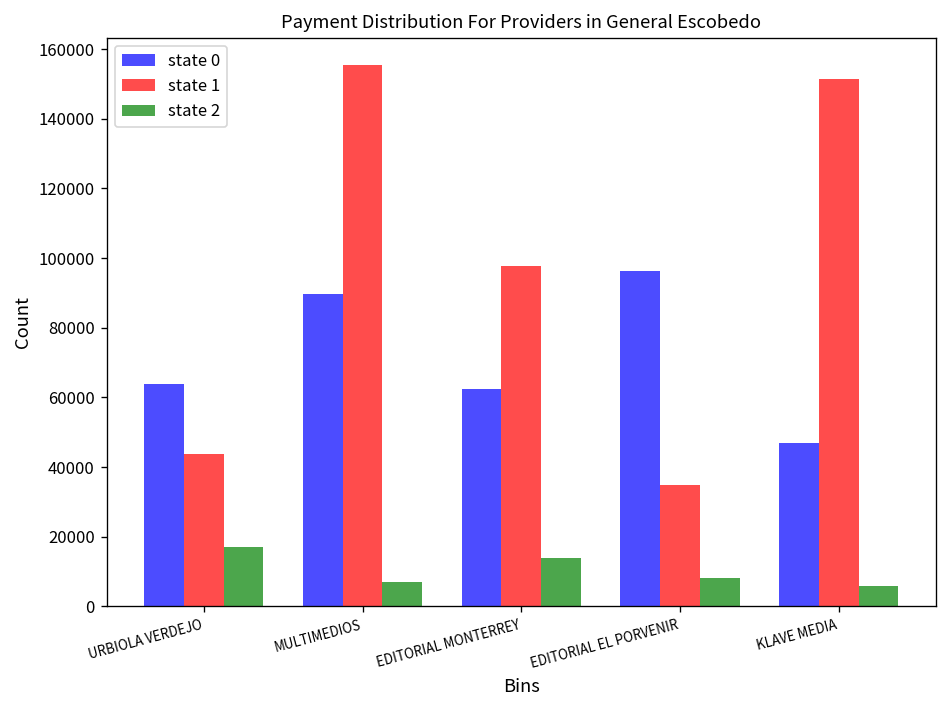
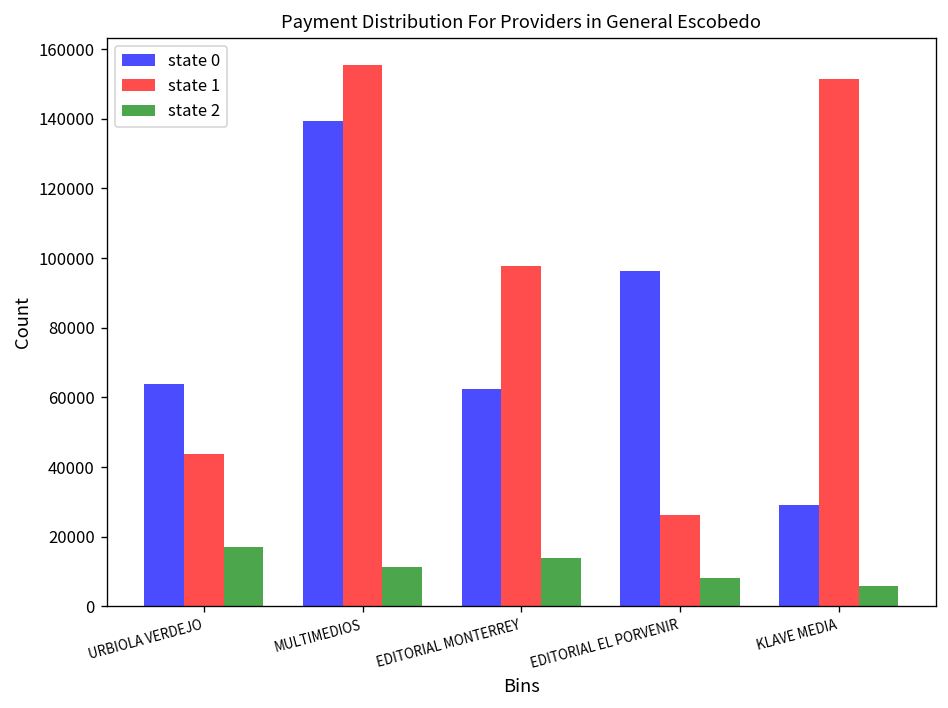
state 0, MULTIMEDIOS: 90000 -> 139000
state 2, MULTIMEDIOS: 7000 -> 11000
state 1, EDITORIAL EL PORVENIR: 35000 -> 26000
state 0, KLAVE MEDIA: 47000 -> 29000
